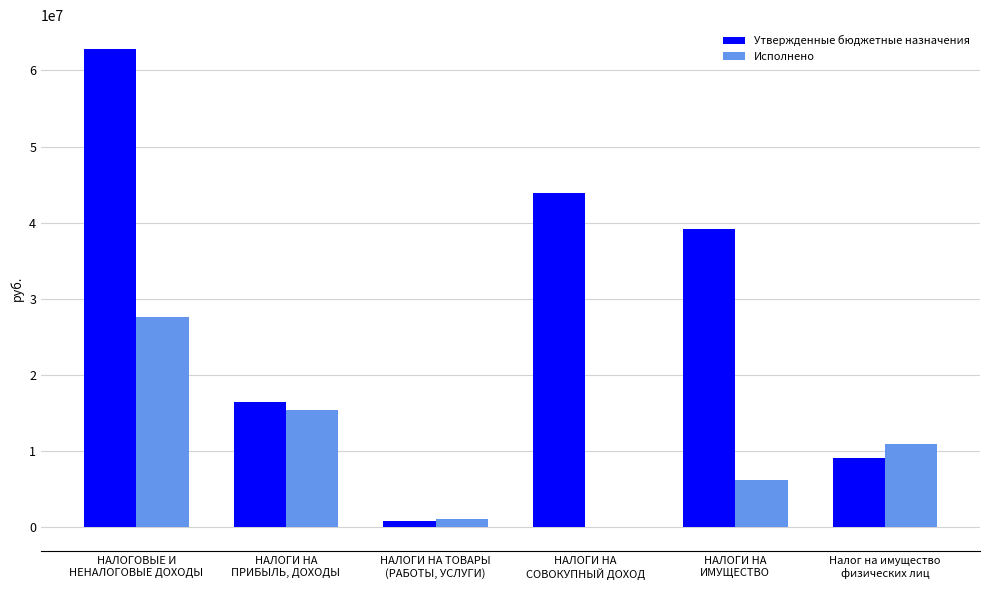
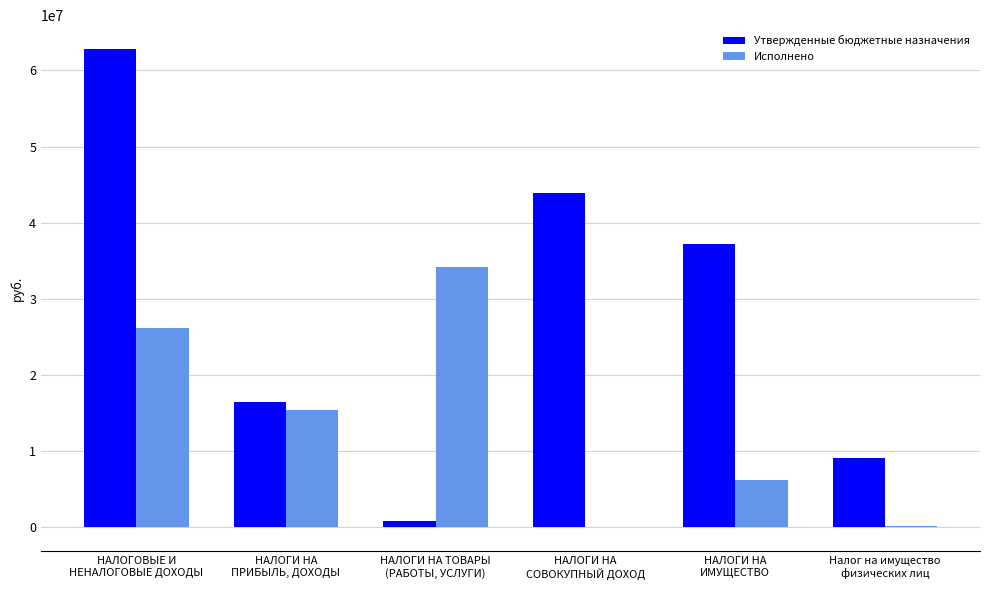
Исполнено, НАЛОГОВЫЕ И НЕНАЛОГОВЫЕ ДОХОДЫ: 28000000 -> 26000000
Исполнено, НАЛОГИ НА ТОВАРЫ (РАБОТЫ, УСЛУГИ): 1000000 -> 34000000
Утвержденные бюджетные назначения, НАЛОГИ НА ИМУЩЕСТВО: 39000000 -> 37000000
Исполнено, Налог на имущество физических лиц: 11000000 -> 0
